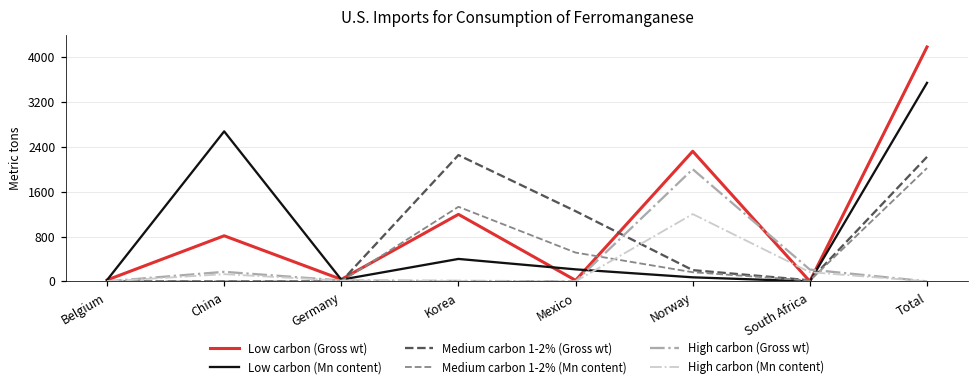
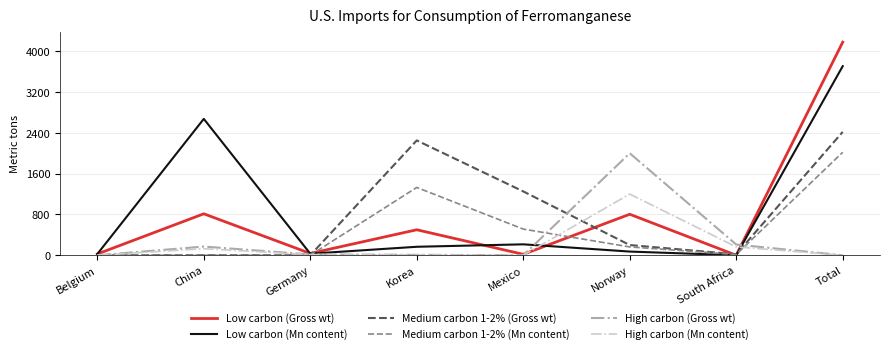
Low carbon (Gross wt), Korea: 1200 -> 500
Low carbon (Mn content), Korea: 400 -> 200
Low carbon (Gross wt), Norway: 2300 -> 800
Low carbon (Mn content), Total: 3500 -> 3700
Medium carbon 1-2% (Gross wt), Total: 2200 -> 2400
